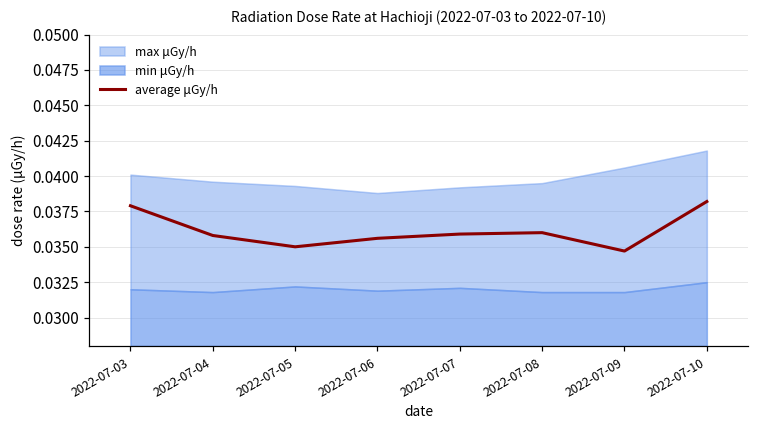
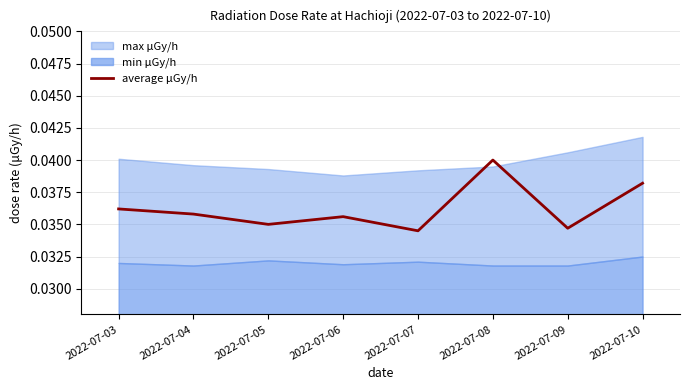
average μGy/h, 2022-07-03: 0.0379 -> 0.0362
average μGy/h, 2022-07-07: 0.0359 -> 0.0345
average μGy/h, 2022-07-08: 0.036 -> 0.040
